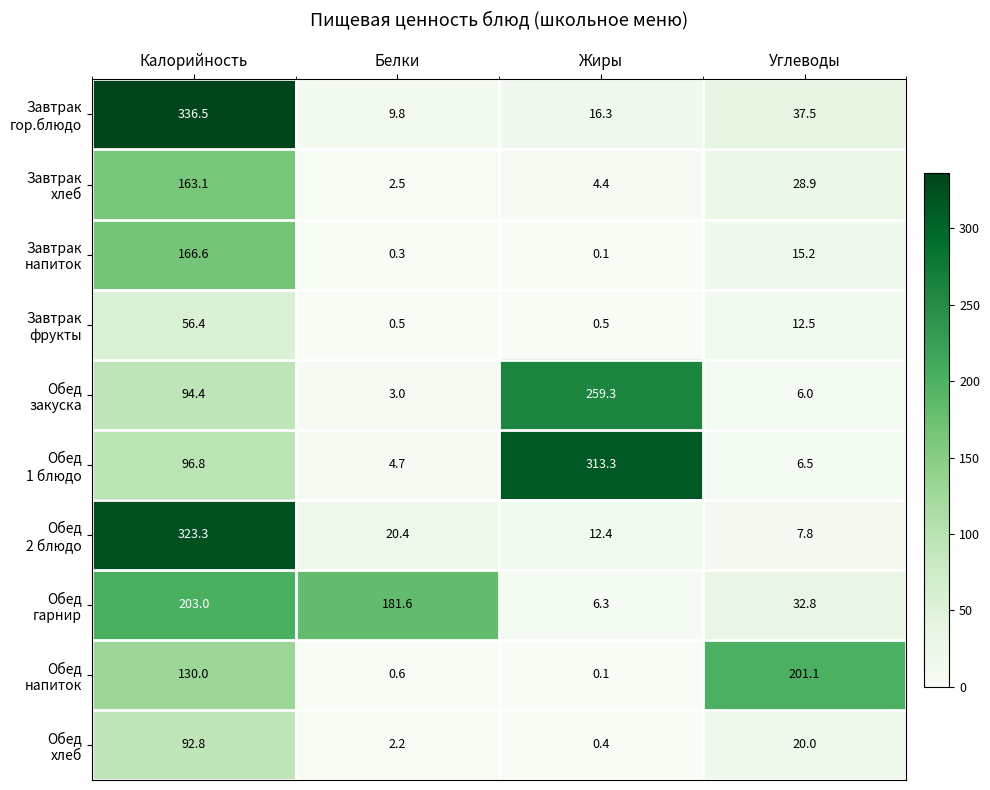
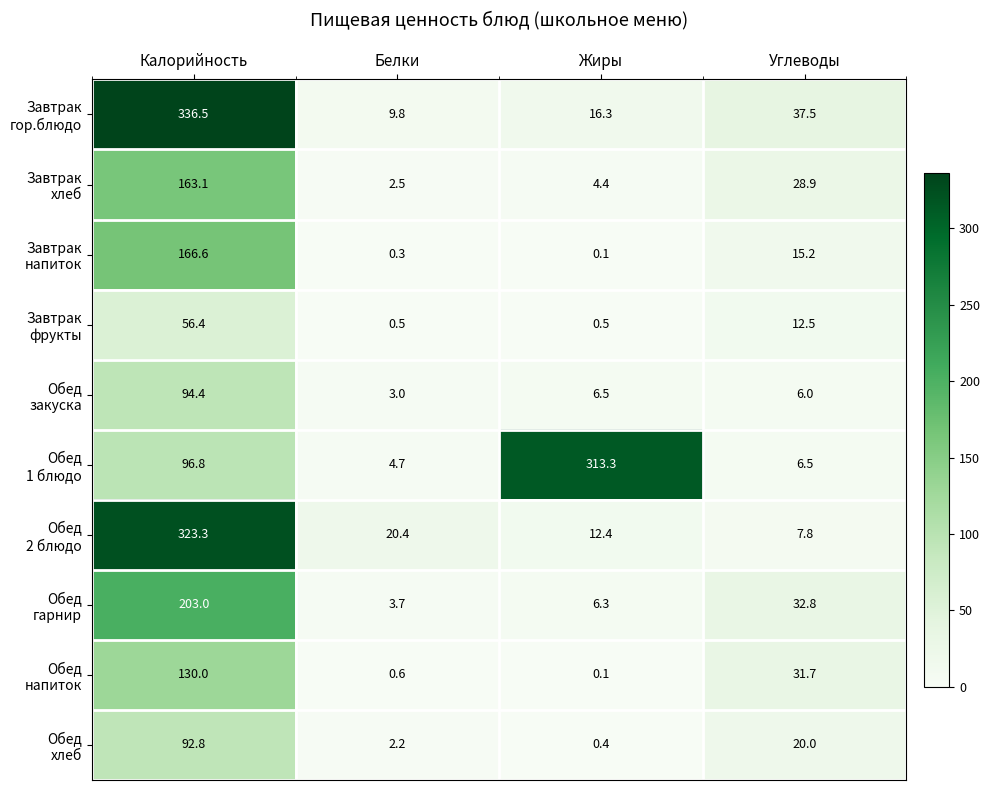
Обед закуска, Жиры: 259.3 -> 6.5
Обед гарнир, Белки: 181.6 -> 3.7
Обед напиток, Углеводы: 201.1 -> 31.7
